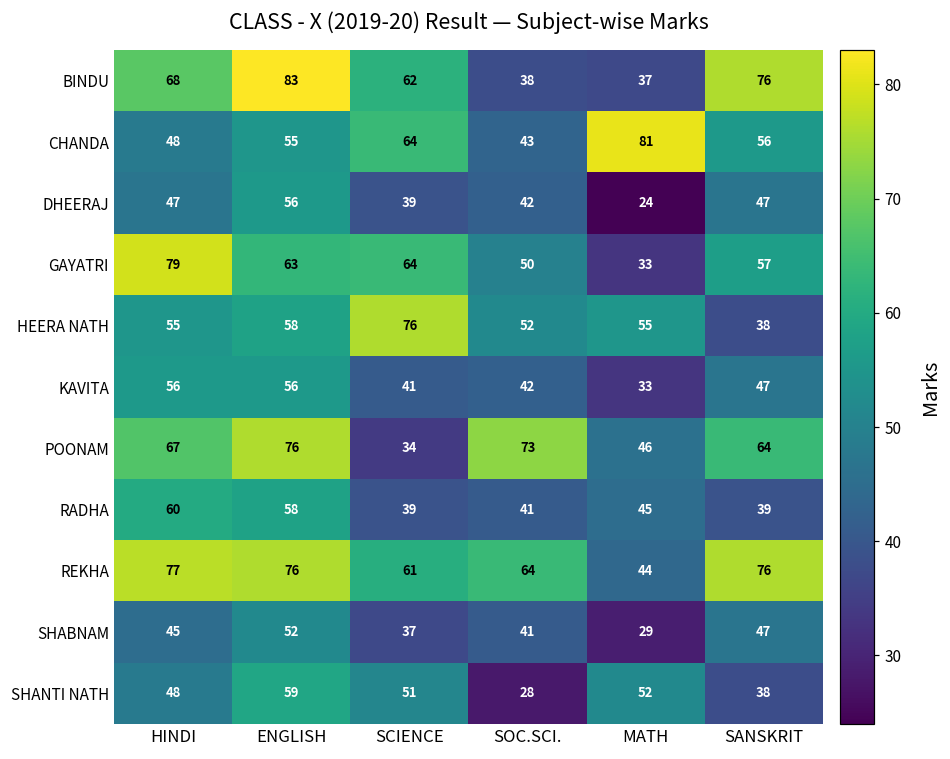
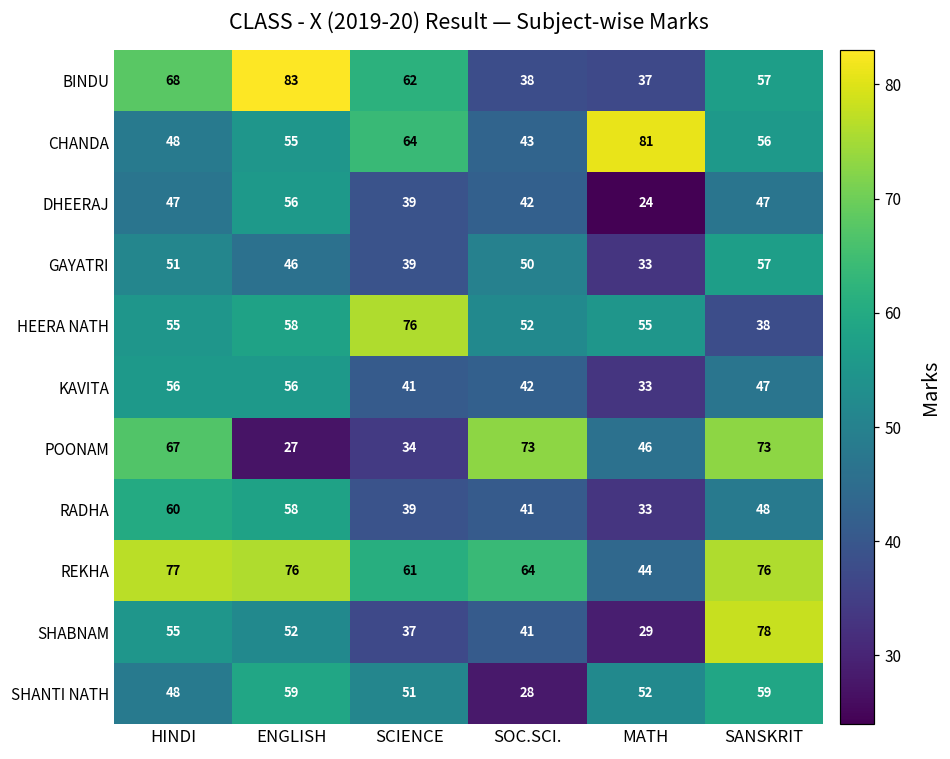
BINDU, SANSKRIT: 76 -> 57
GAYATRI, HINDI: 79 -> 51
GAYATRI, ENGLISH: 63 -> 46
GAYATRI, SCIENCE: 64 -> 39
POONAM, ENGLISH: 76 -> 27
POONAM, SANSKRIT: 64 -> 73
RADHA, MATH: 45 -> 33
RADHA, SANSKRIT: 39 -> 48
SHABNAM, HINDI: 45 -> 55
SHABNAM, SANSKRIT: 47 -> 78
SHANTI NATH, SANSKRIT: 38 -> 59
